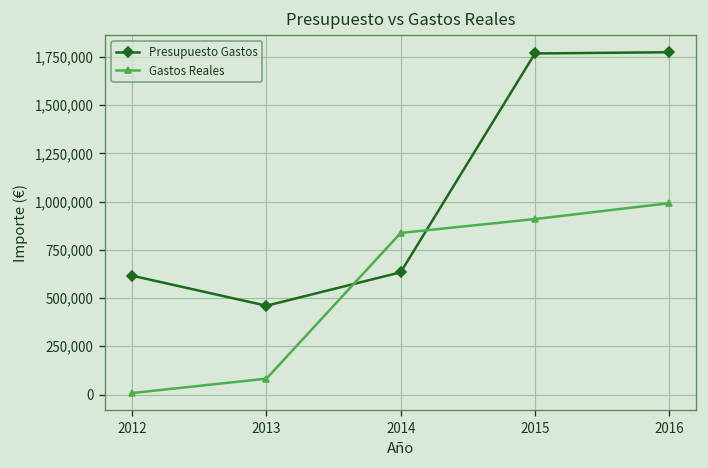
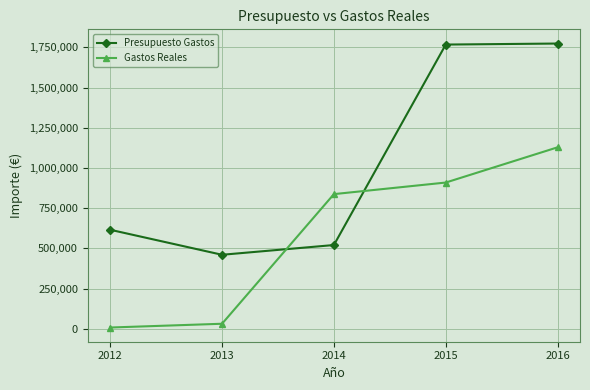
Gastos Reales, 2013: 80,000 -> 30,000
Presupuesto Gastos, 2014: 630,000 -> 520,000
Gastos Reales, 2016: 990,000 -> 1,130,000
